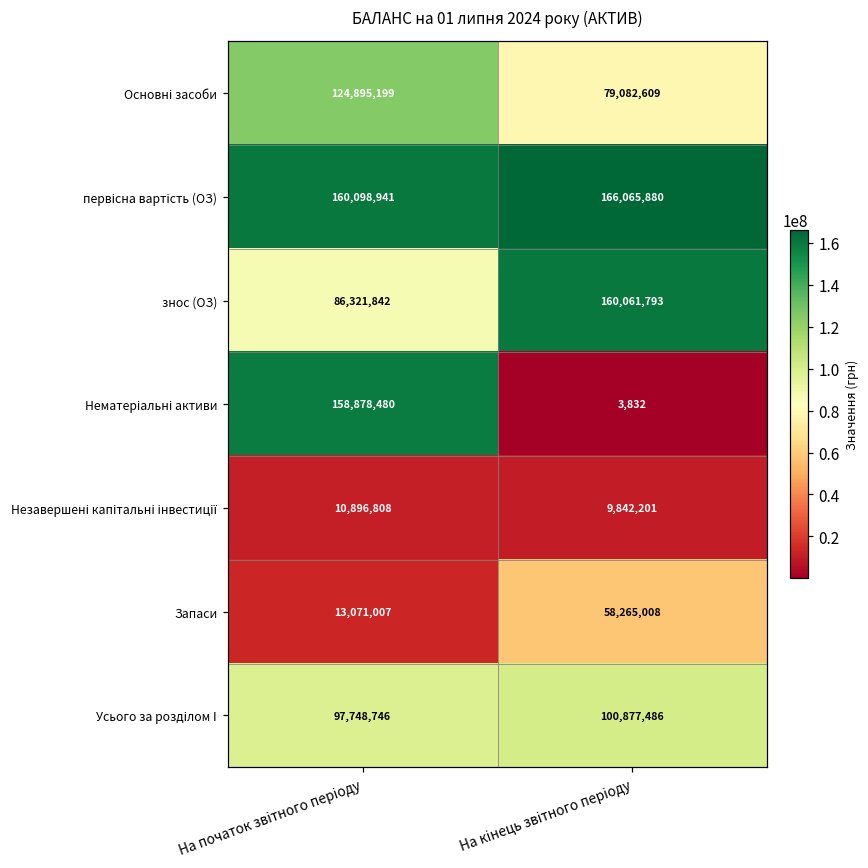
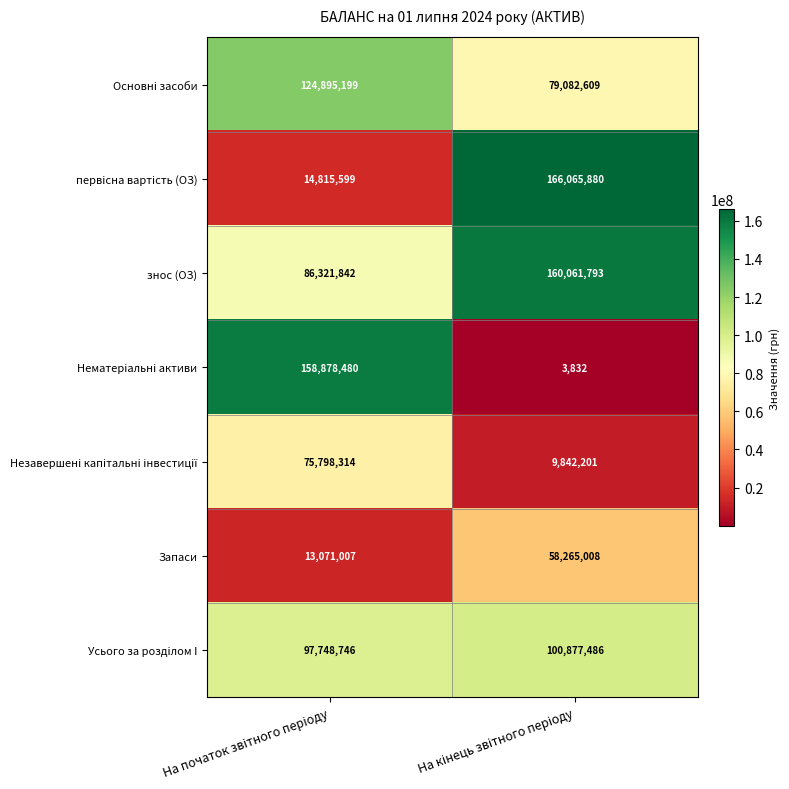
первісна вартість (ОЗ), На початок звітного періоду: 160,098,941 -> 14,815,599
Незавершені капітальні інвестиції, На початок звітного періоду: 10,896,808 -> 75,798,314
